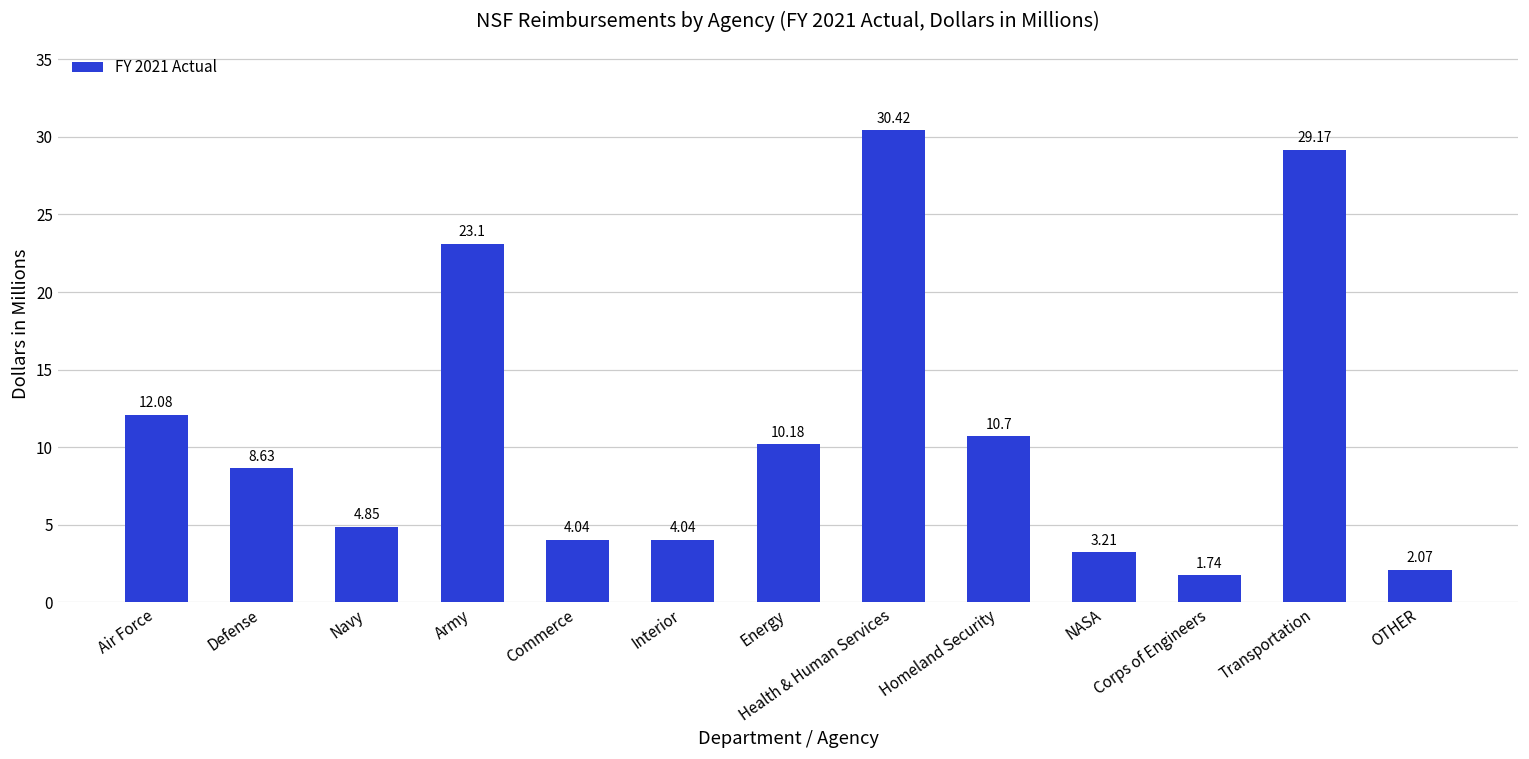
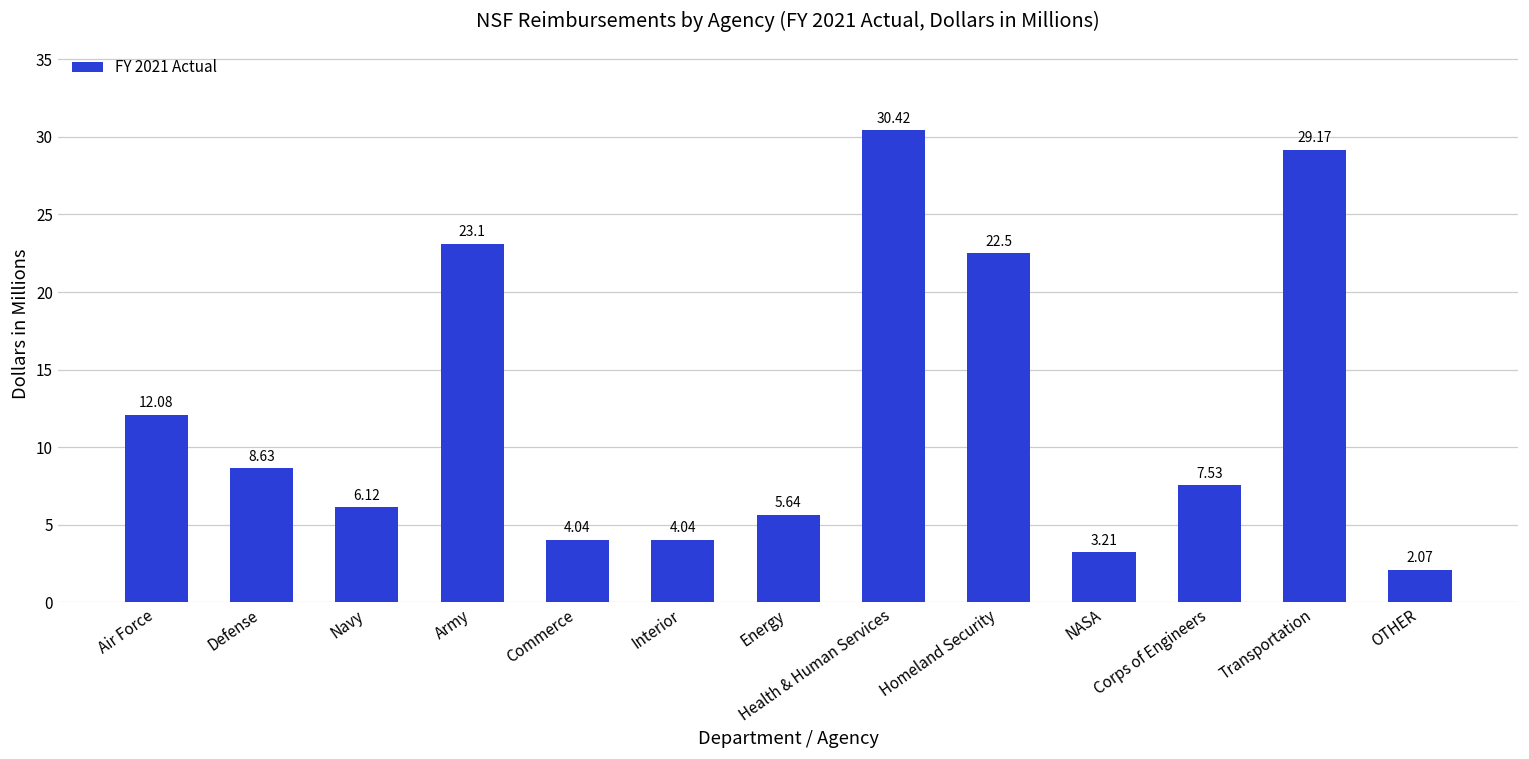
Navy: 4.85 -> 6.12
Energy: 10.18 -> 5.64
Homeland Security: 10.7 -> 22.5
Corps of Engineers: 1.74 -> 7.53
